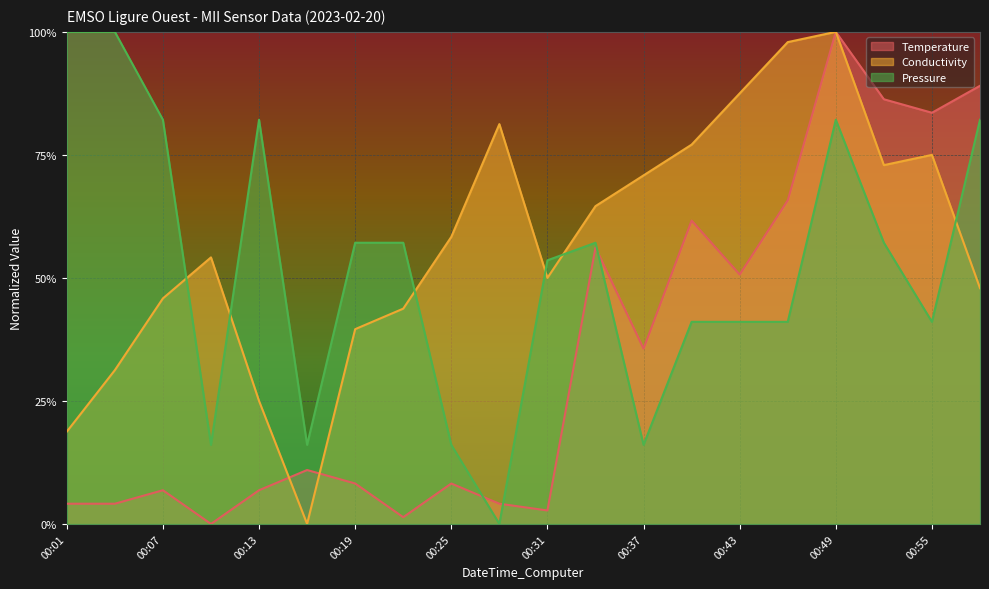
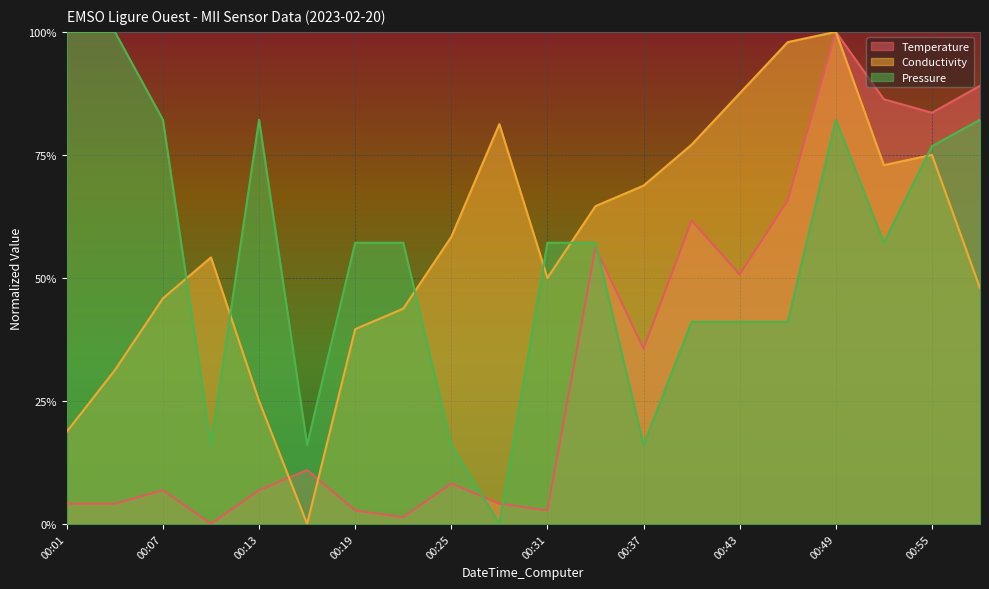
Temperature, 00:19: 8% -> 3%
Pressure, 00:31: 54% -> 57%
Conductivity, 00:37: 71% -> 69%
Pressure, 00:55: 41% -> 77%
